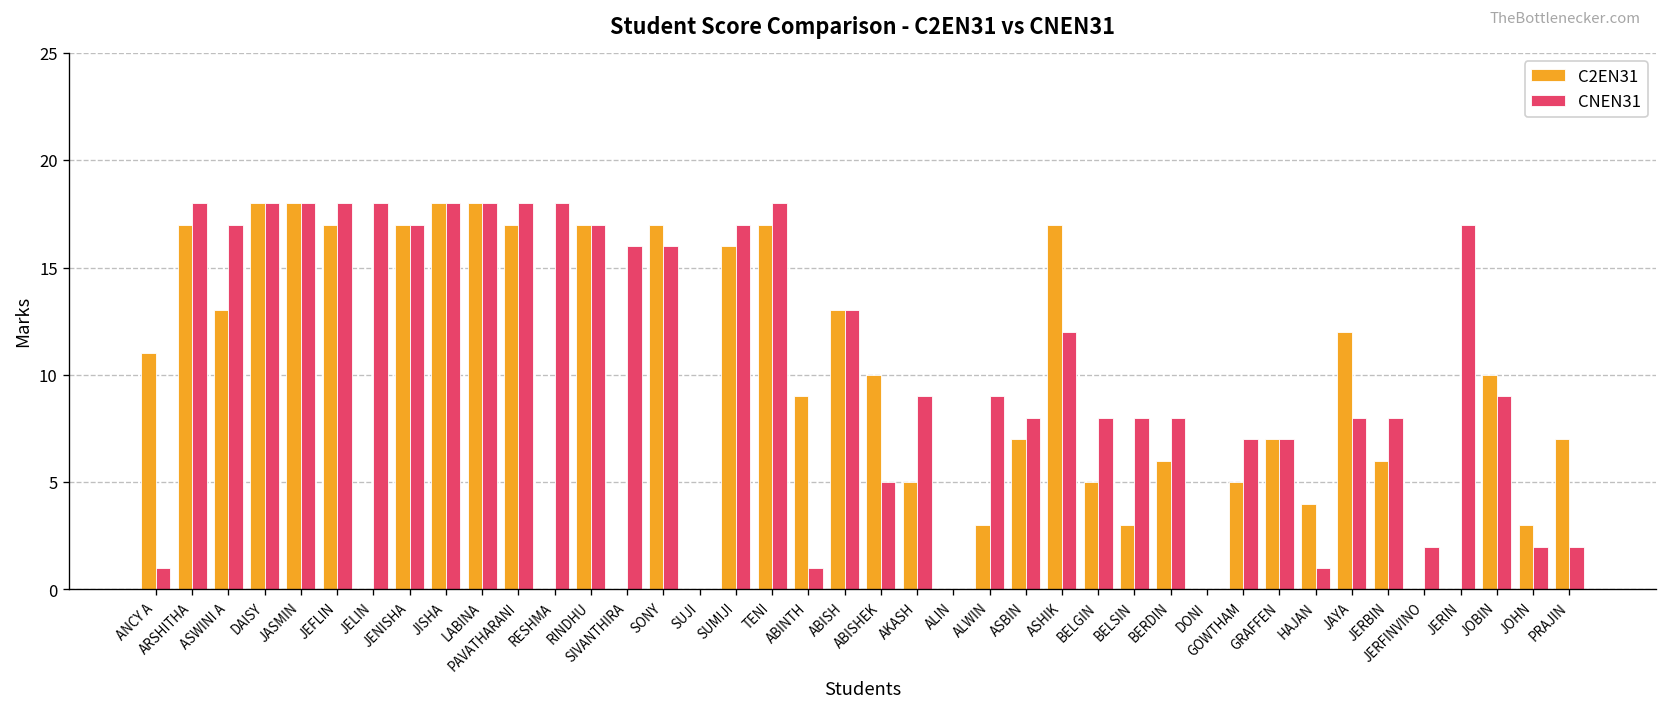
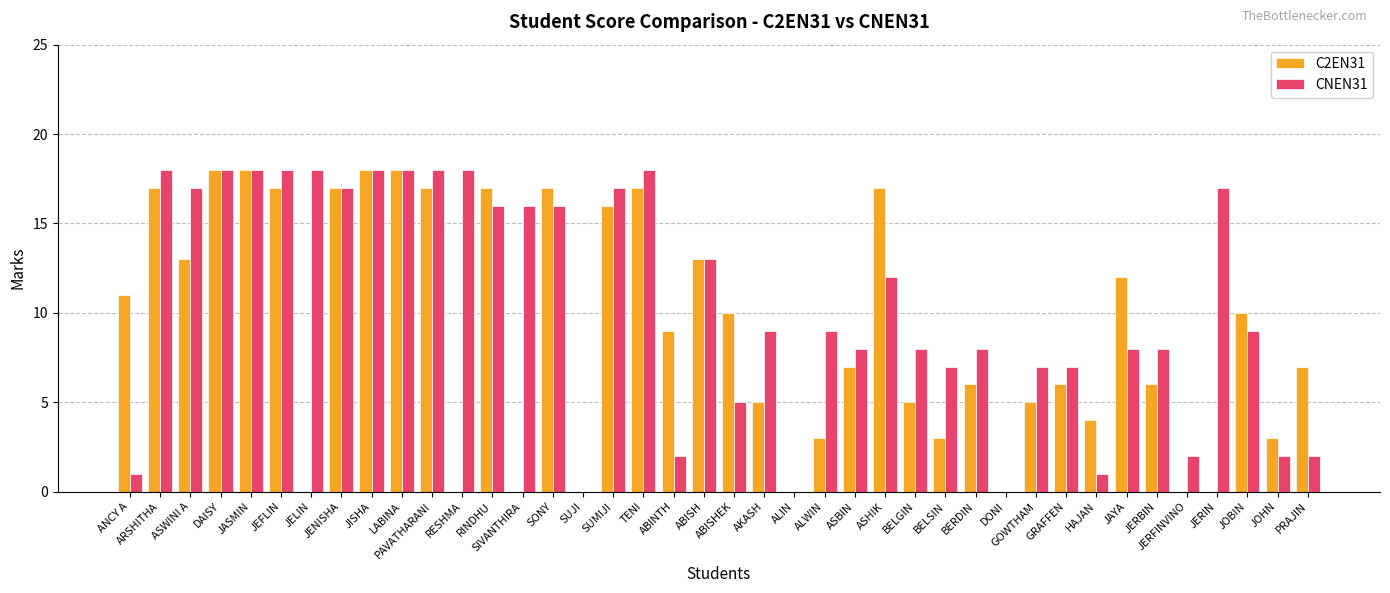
CNEN31, RINDHU: 17 -> 16
CNEN31, ABINTH: 1 -> 2
CNEN31, BELSIN: 8 -> 7
C2EN31, GRAFFEN: 7 -> 6
